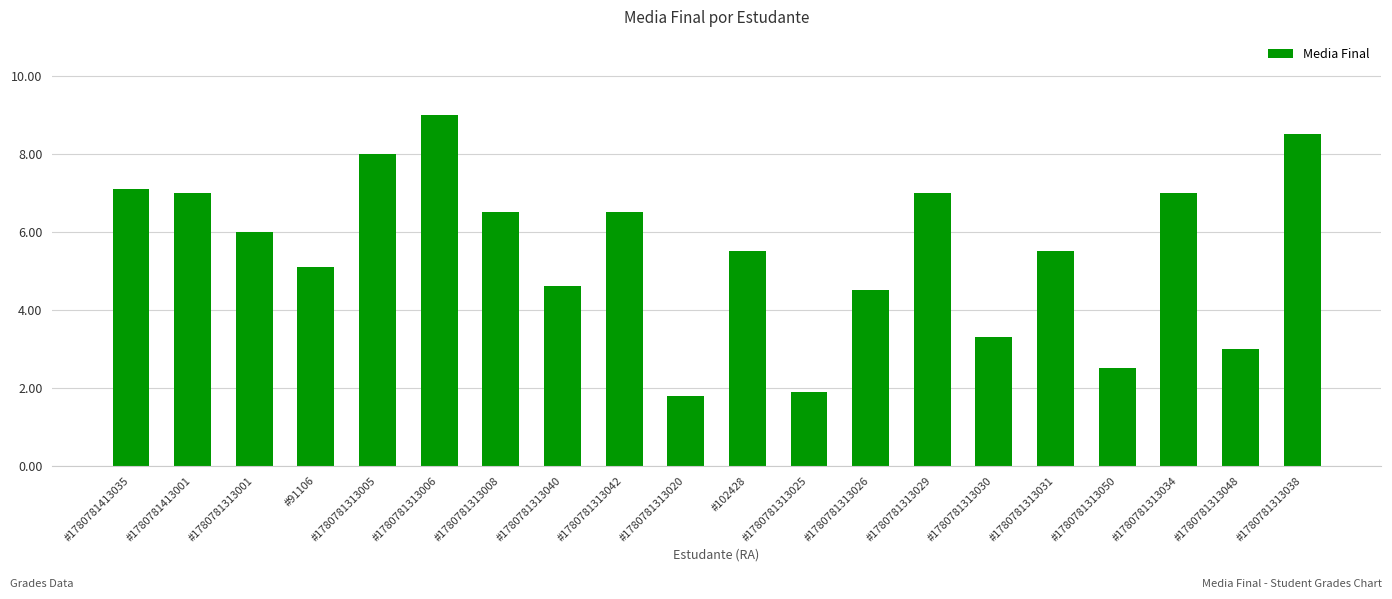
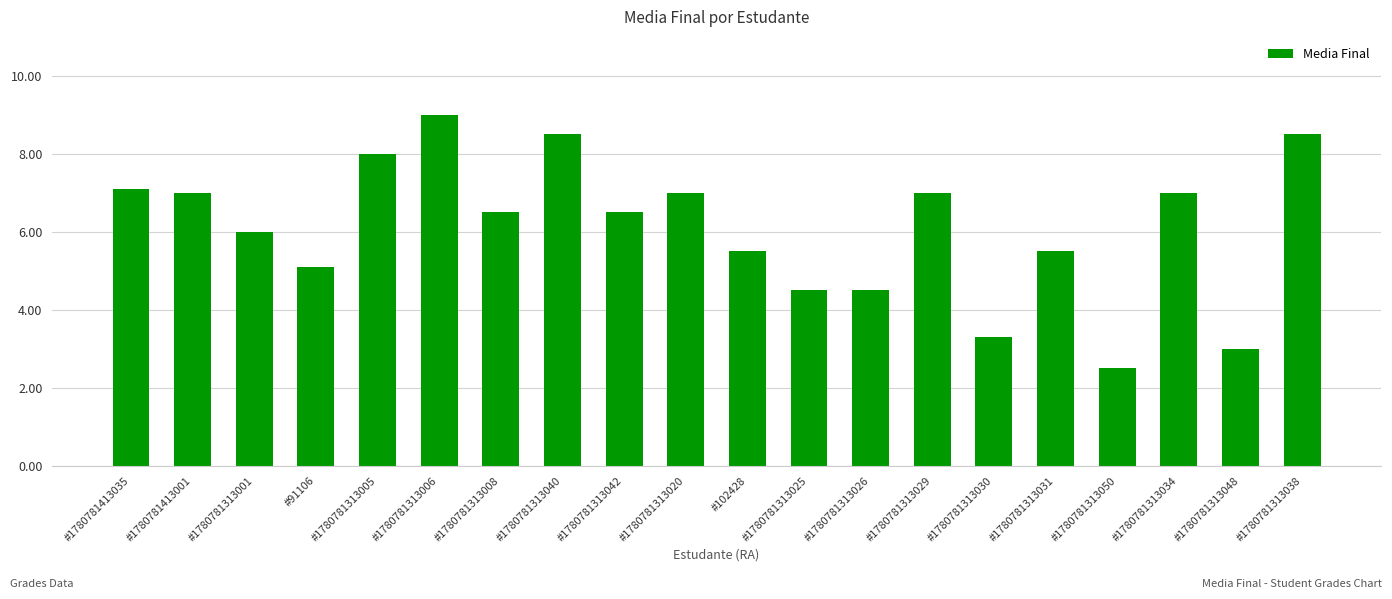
#1780781313040: 4.6 -> 8.5
#1780781313020: 1.8 -> 7.0
#1780781313025: 1.9 -> 4.5
